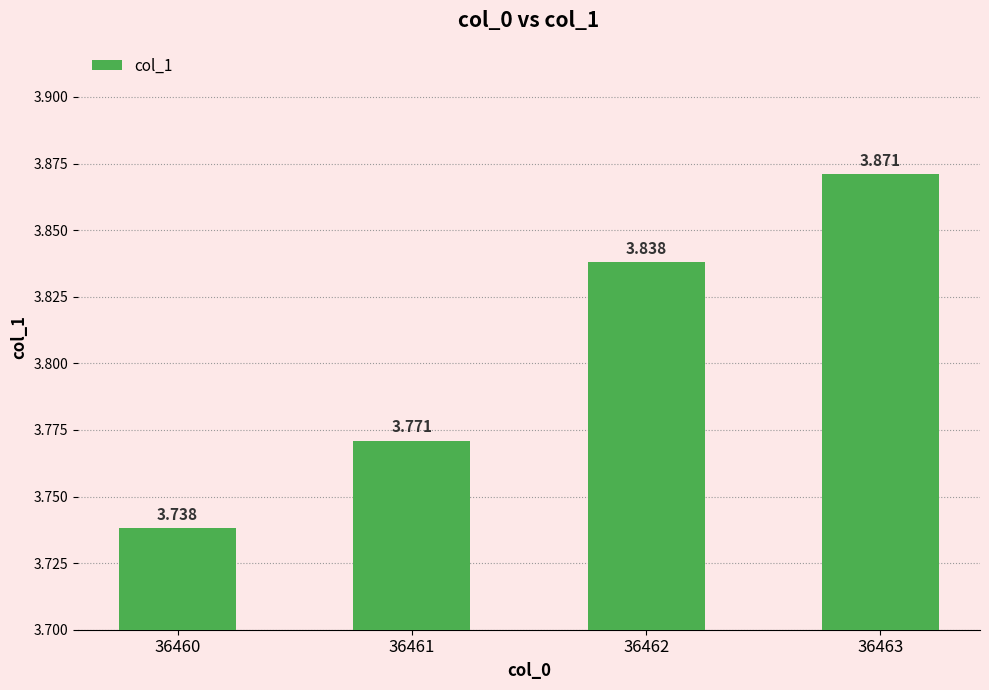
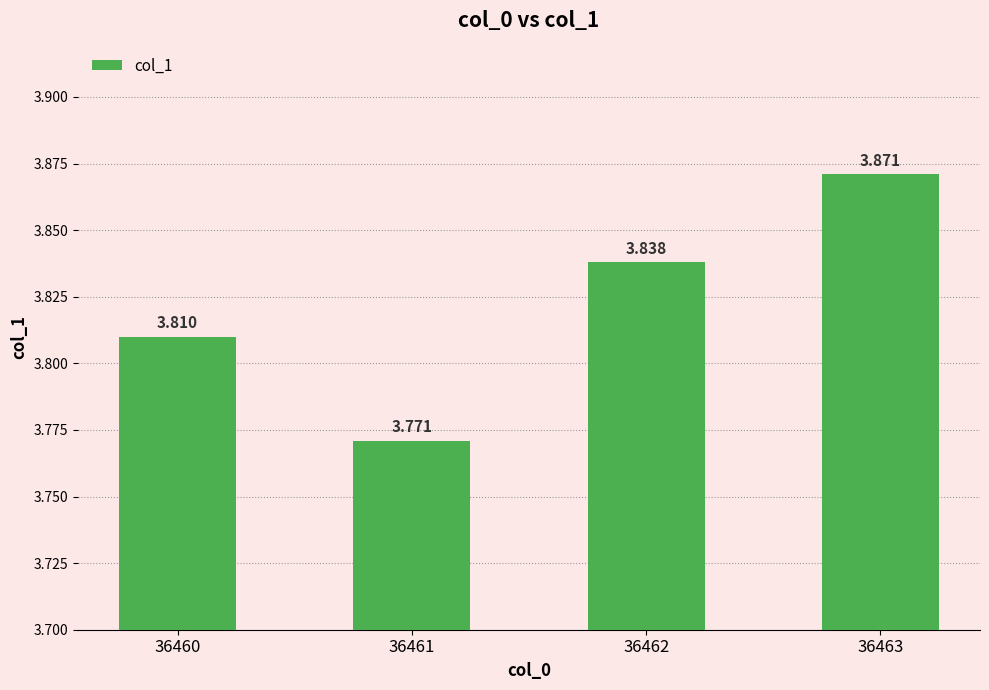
36460: 3.738 -> 3.810
